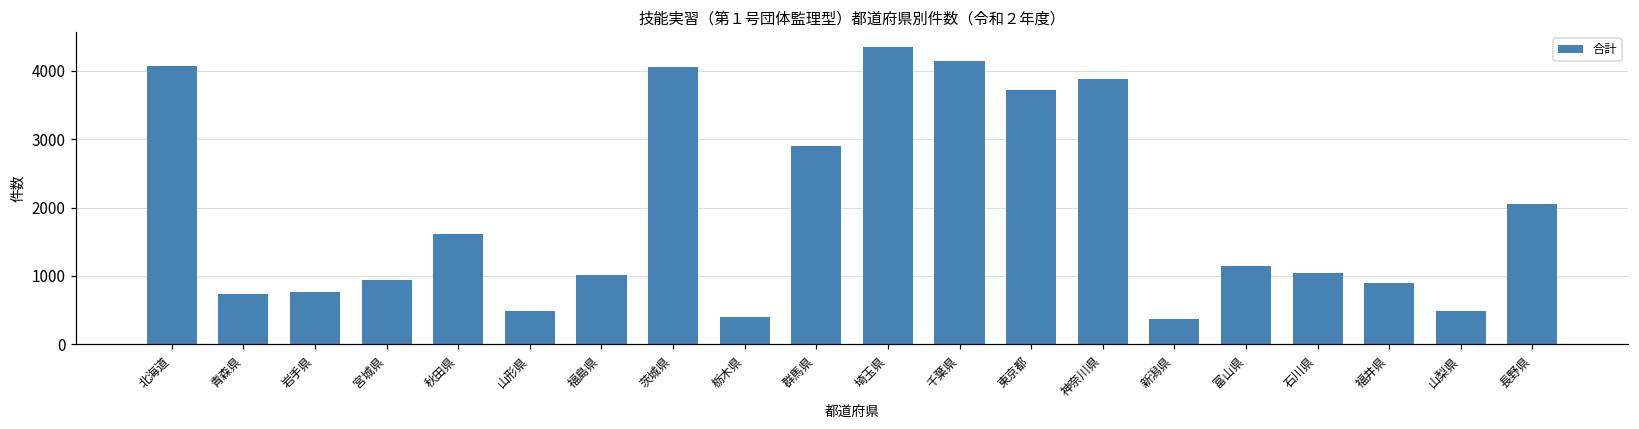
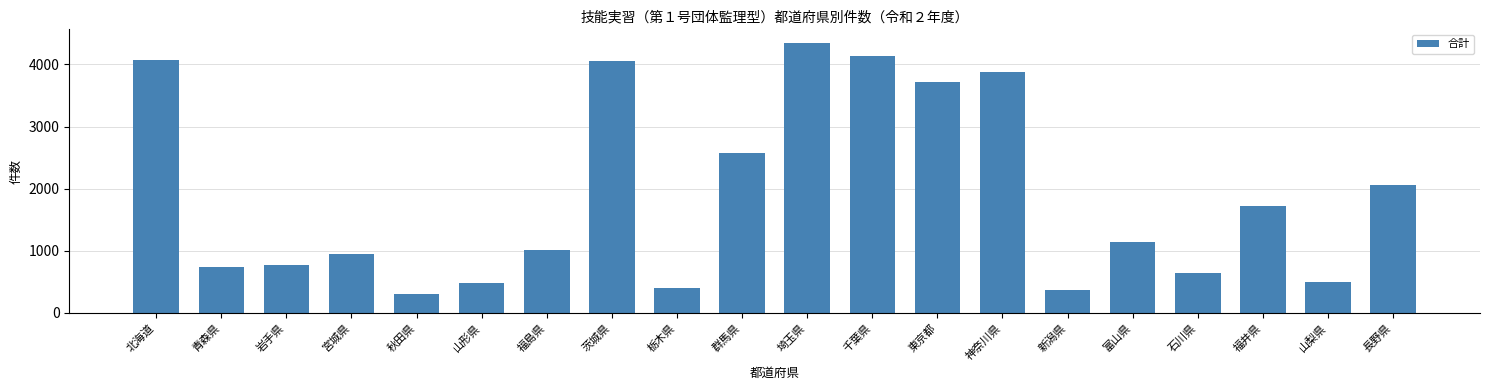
秋田県: 1600 -> 300
群馬県: 2900 -> 2600
石川県: 1000 -> 600
福井県: 900 -> 1700
